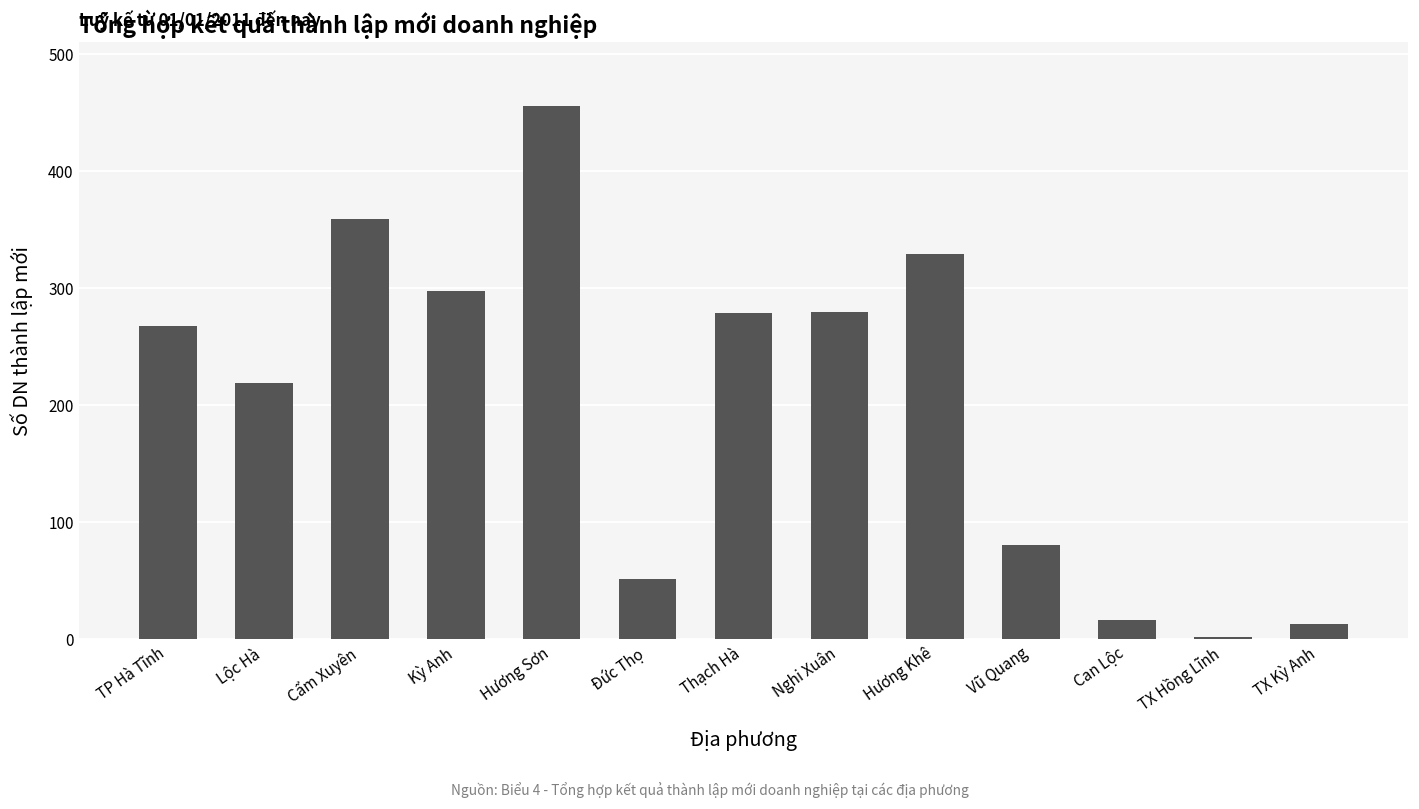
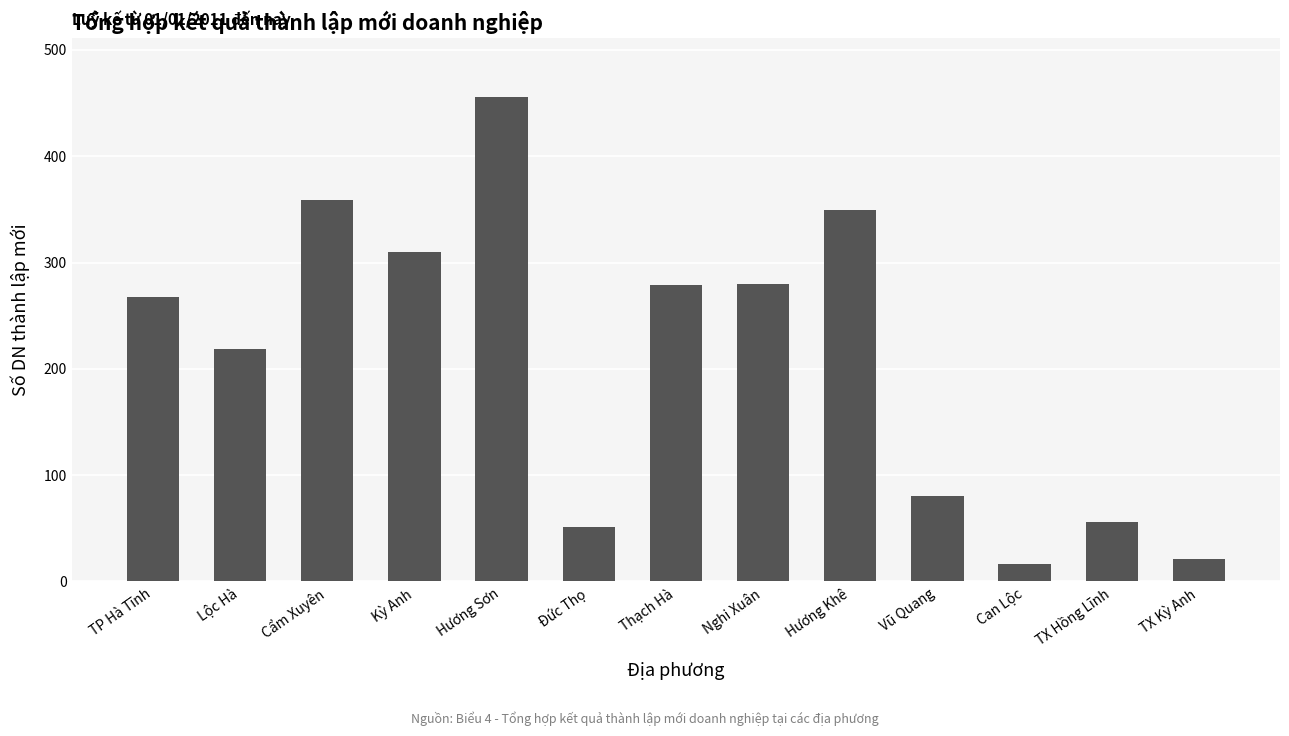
Kỳ Anh: 298 -> 310
Hương Khê: 329 -> 349
TX Hồng Lĩnh: 2 -> 56
TX Kỳ Anh: 13 -> 21
